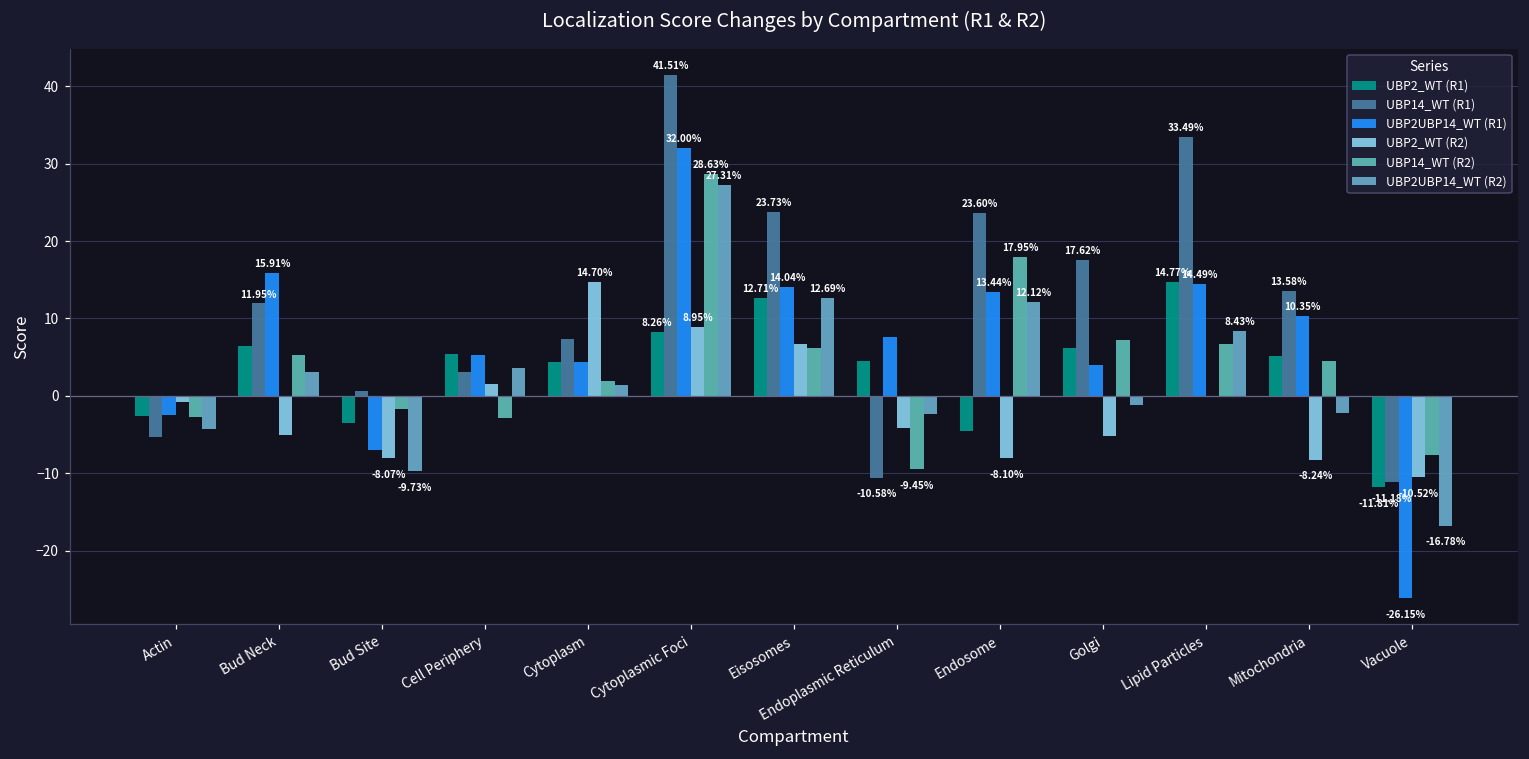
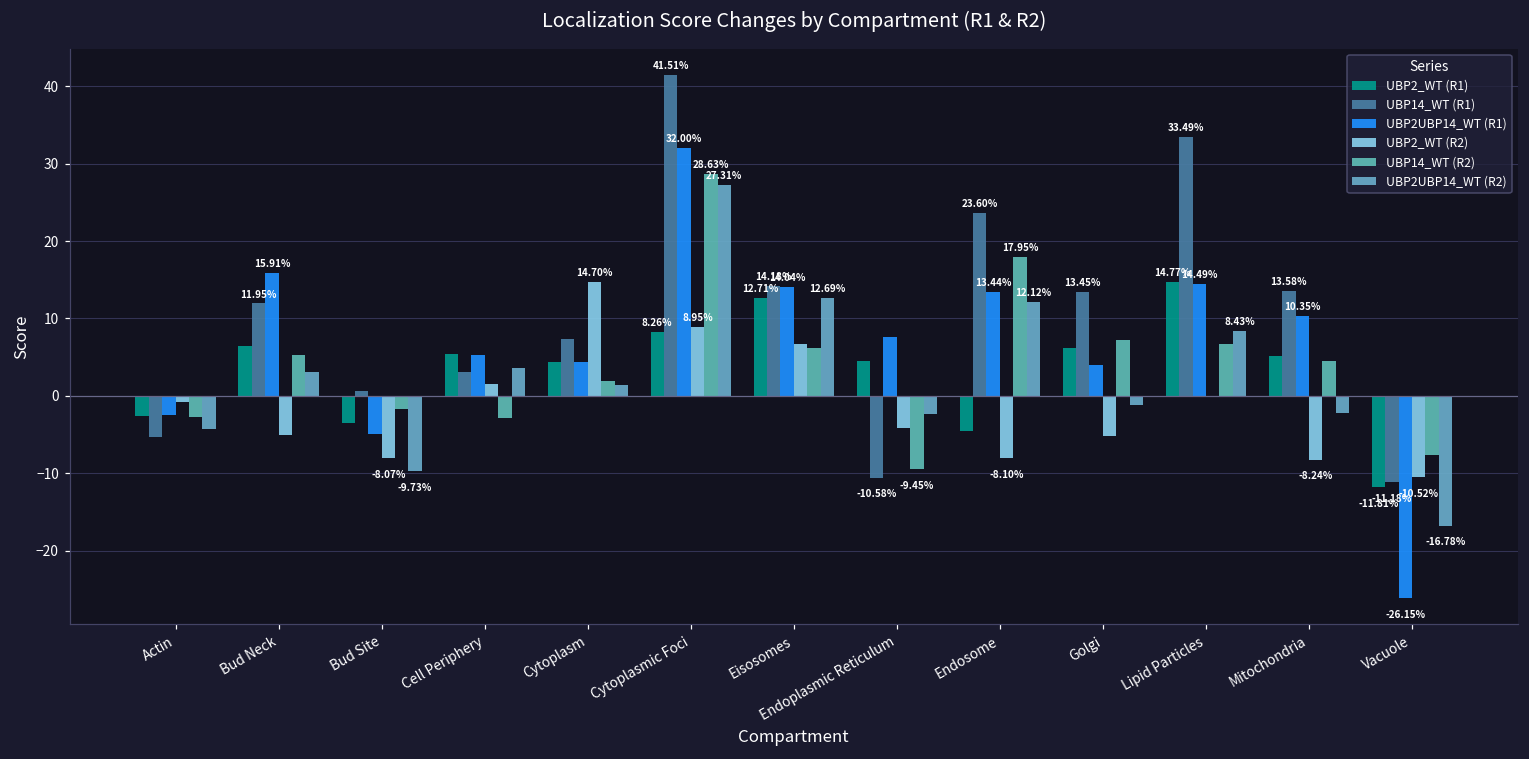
UBP2UBP14_WT (R1), Bud Site: -7 -> -5
UBP14_WT (R1), Eisosomes: 23.73% -> 14.18%
UBP14_WT (R1), Golgi: 17.62% -> 13.45%
